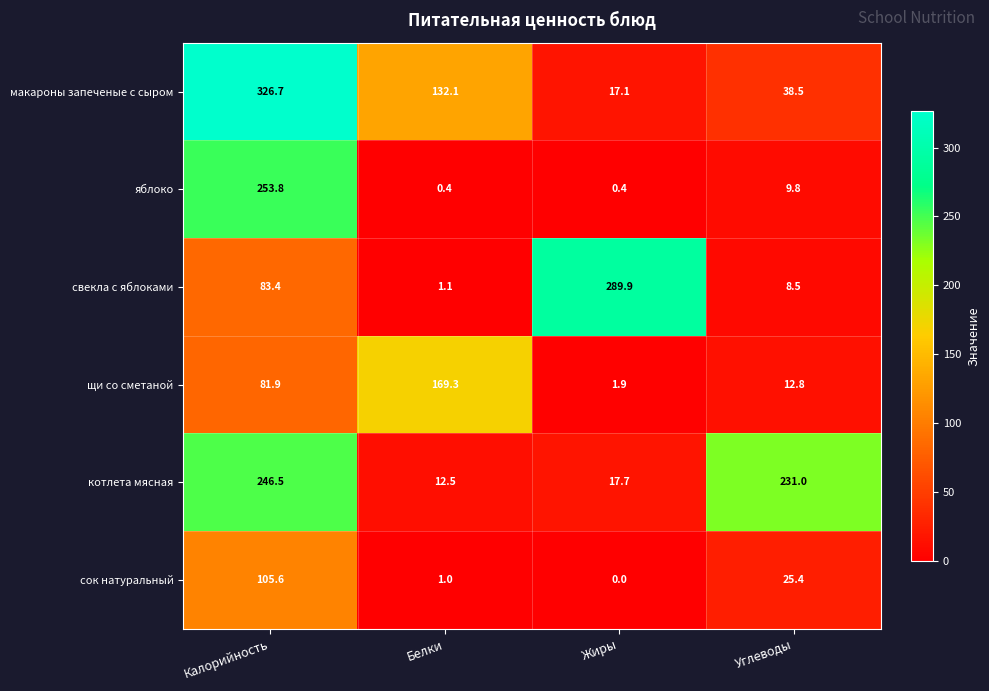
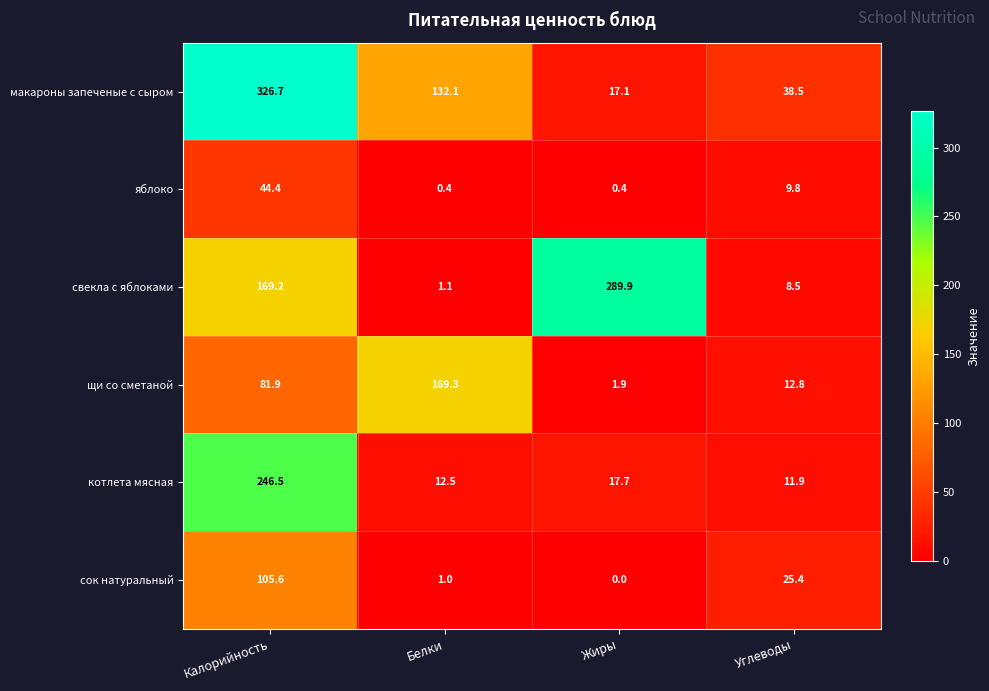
яблоко, Калорийность: 253.8 -> 44.4
свекла с яблоками, Калорийность: 83.4 -> 169.2
котлета мясная, Углеводы: 231.0 -> 11.9
